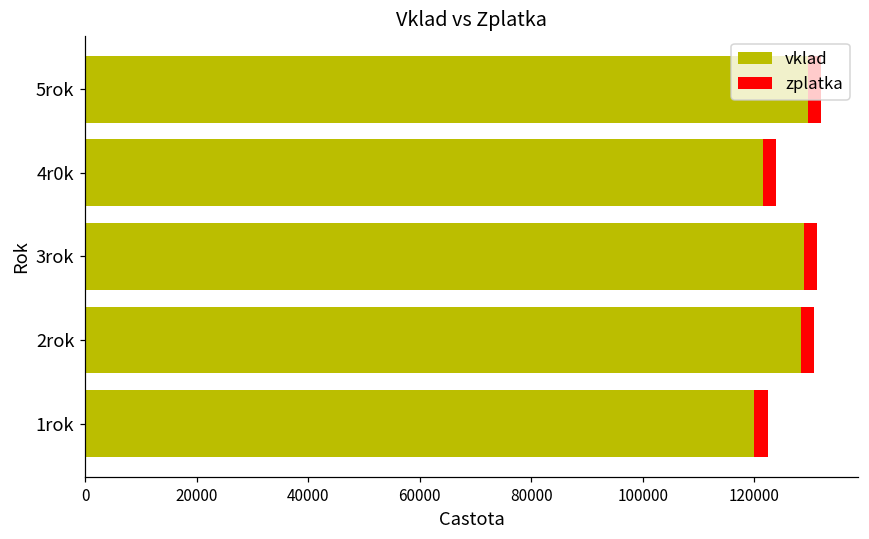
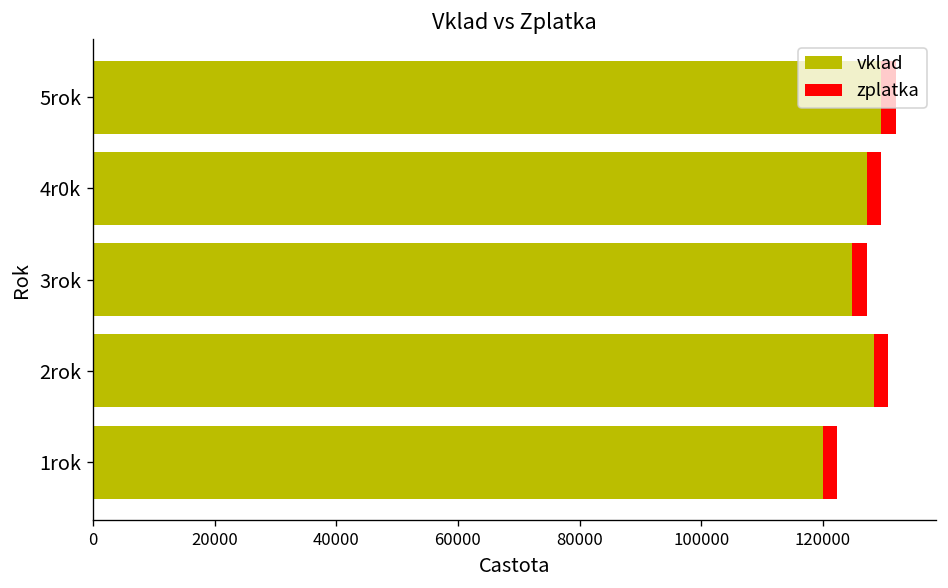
vklad, 4r0k: 122000 -> 127000
vklad, 3rok: 129000 -> 125000
